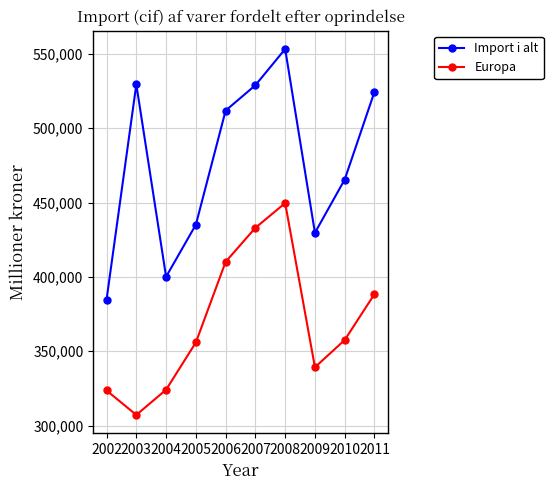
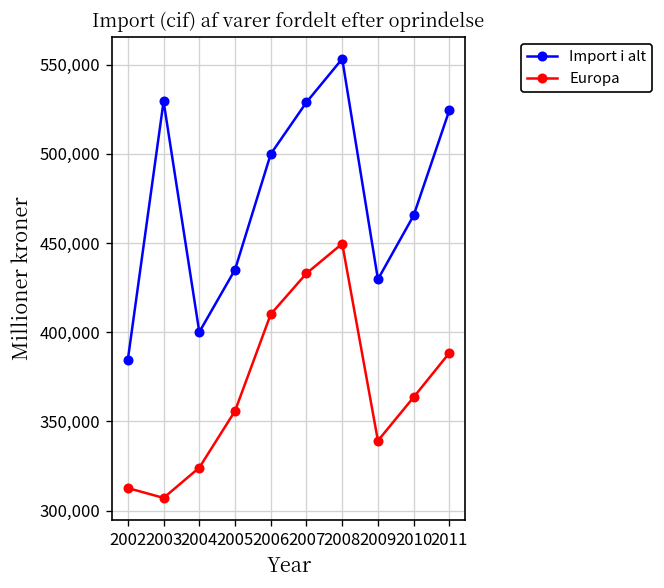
Europa, 2002: 324,000 -> 313,000
Import i alt, 2006: 512,000 -> 500,000
Europa, 2010: 358,000 -> 364,000
